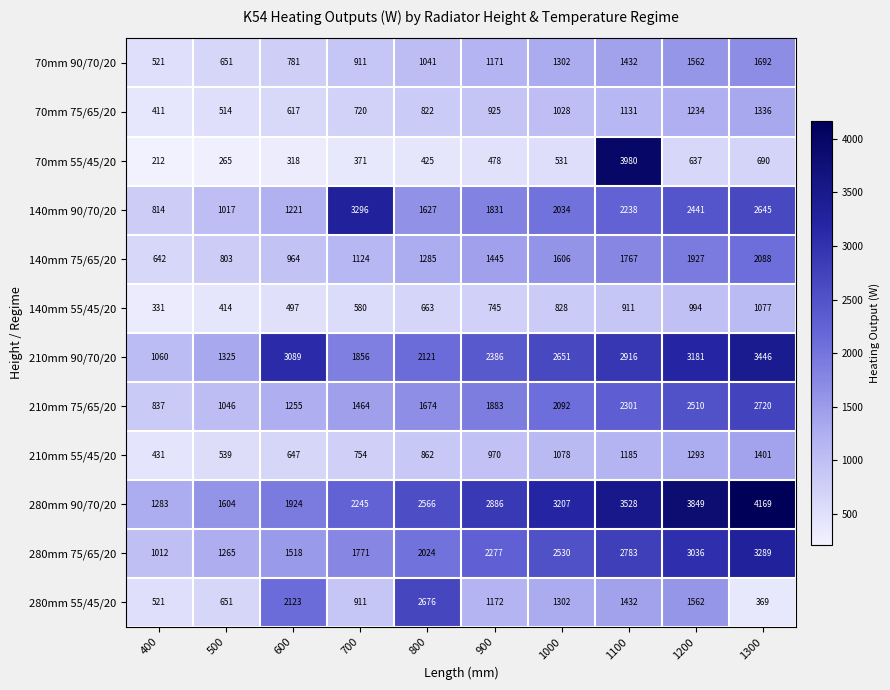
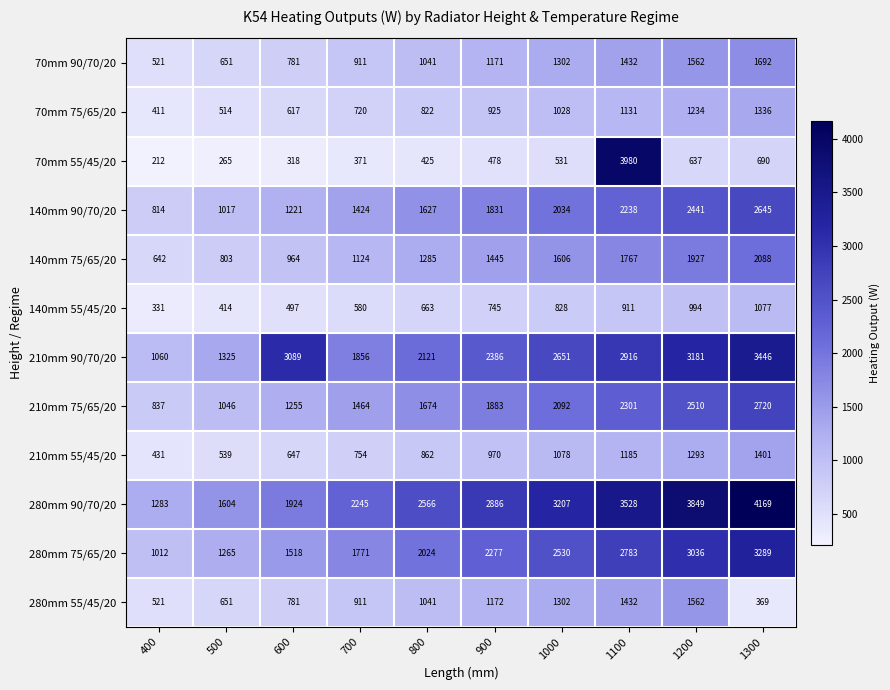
140mm 90/70/20, 700: 3296 -> 1424
280mm 55/45/20, 600: 2123 -> 781
280mm 55/45/20, 800: 2676 -> 1041
